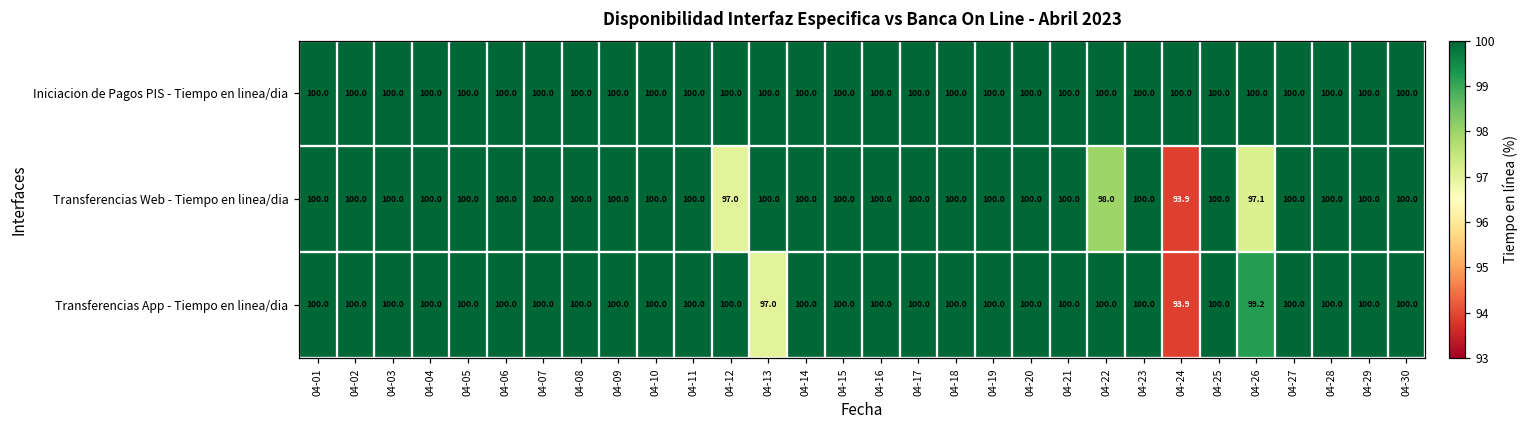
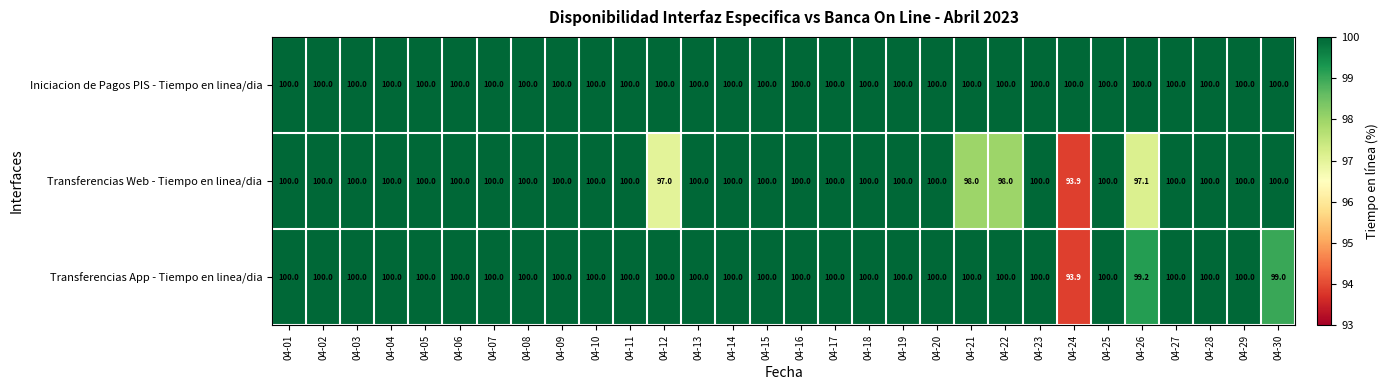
Transferencias Web - Tiempo en linea/dia, 04-21: 100.0 -> 98.0
Transferencias App - Tiempo en linea/dia, 04-13: 97.0 -> 100.0
Transferencias App - Tiempo en linea/dia, 04-30: 100.0 -> 99.0
